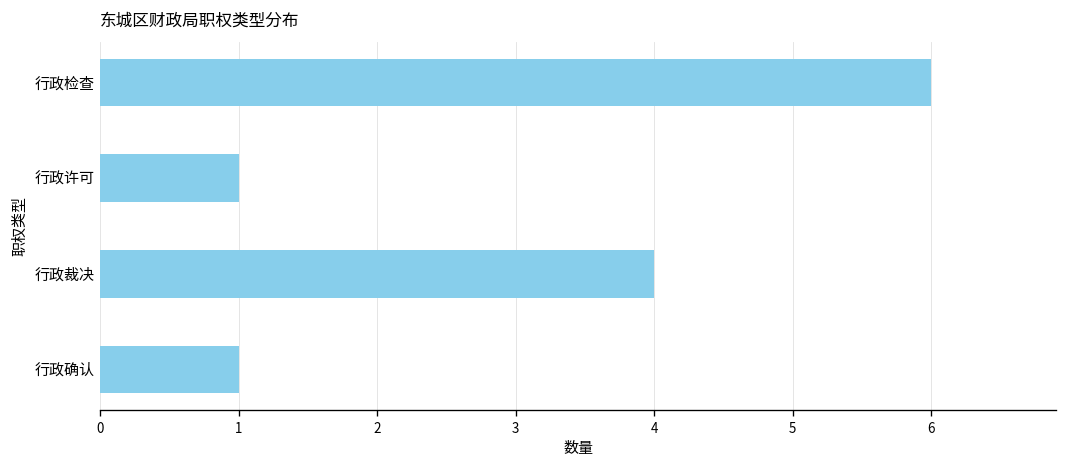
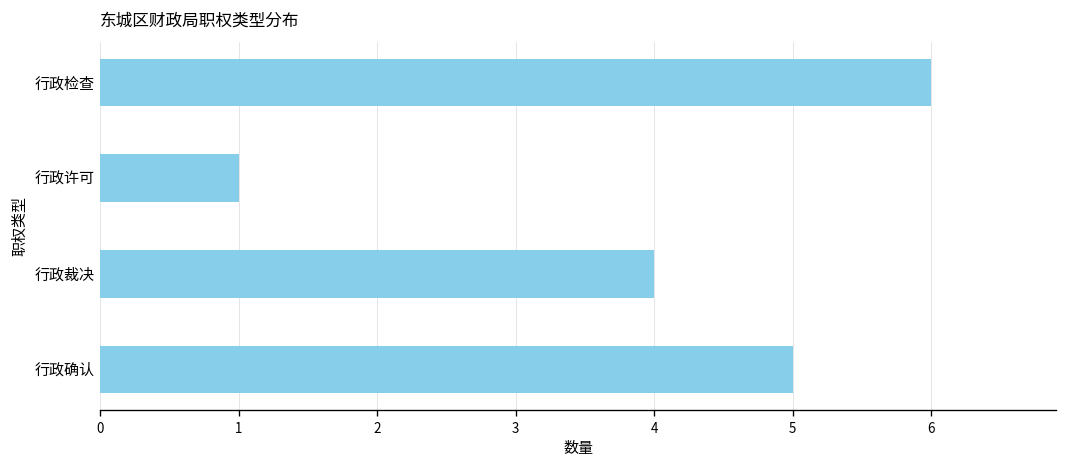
行政确认: 1 -> 5
